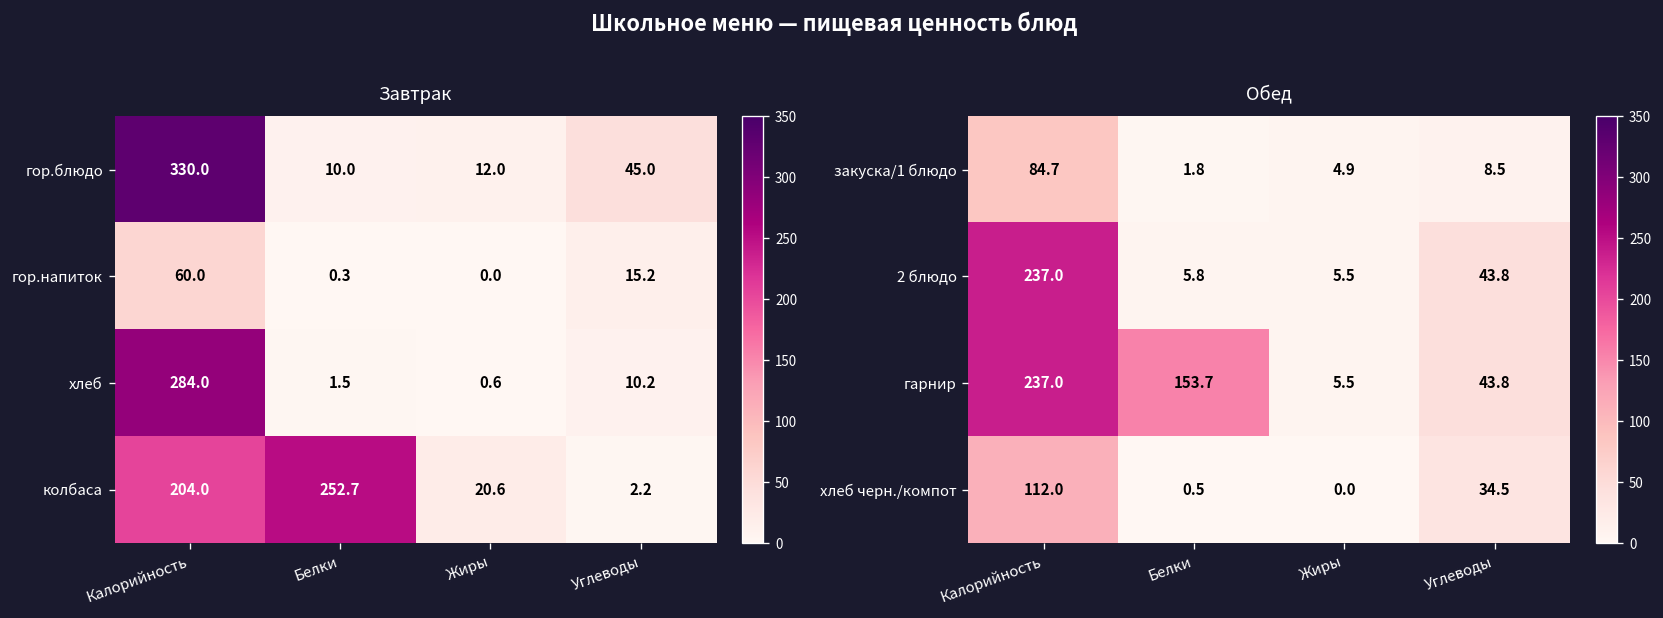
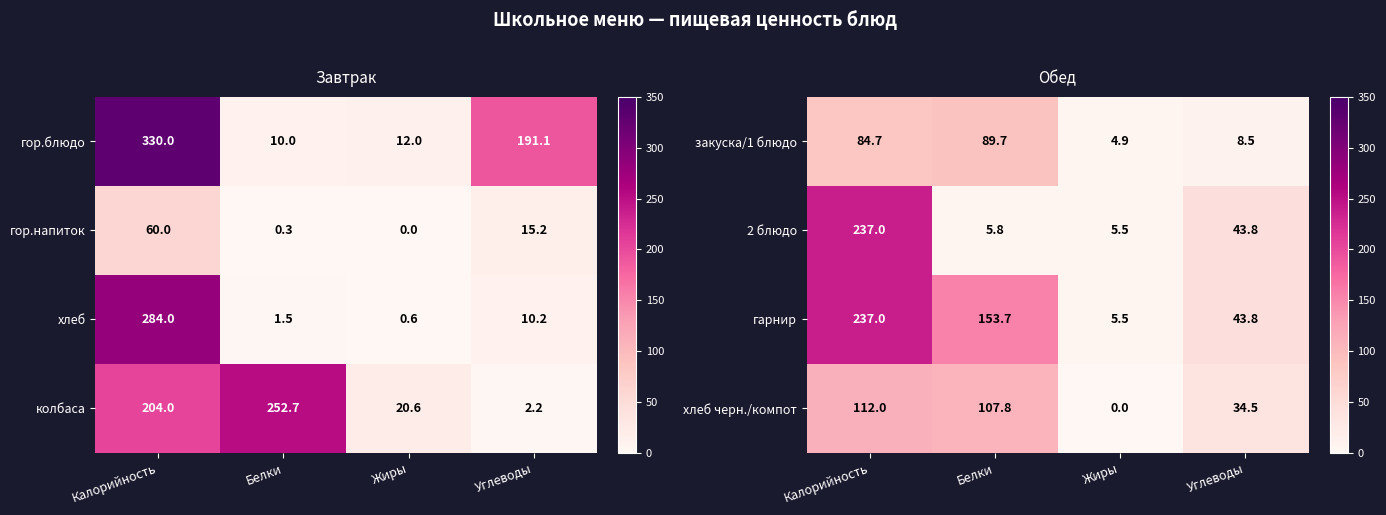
Завтрак, гор.блюдо, Углеводы: 45.0 -> 191.1
Обед, закуска/1 блюдо, Белки: 1.8 -> 89.7
Обед, хлеб черн./компот, Белки: 0.5 -> 107.8
